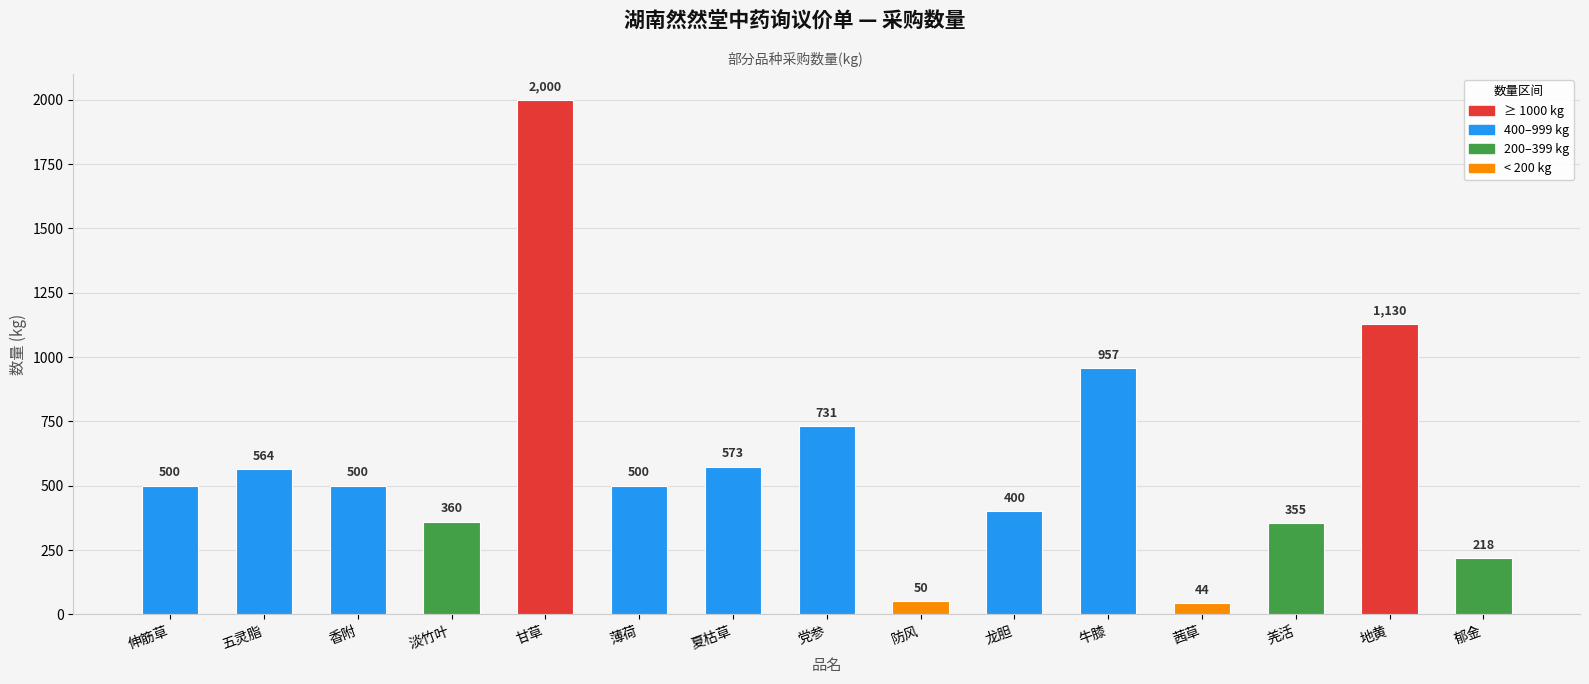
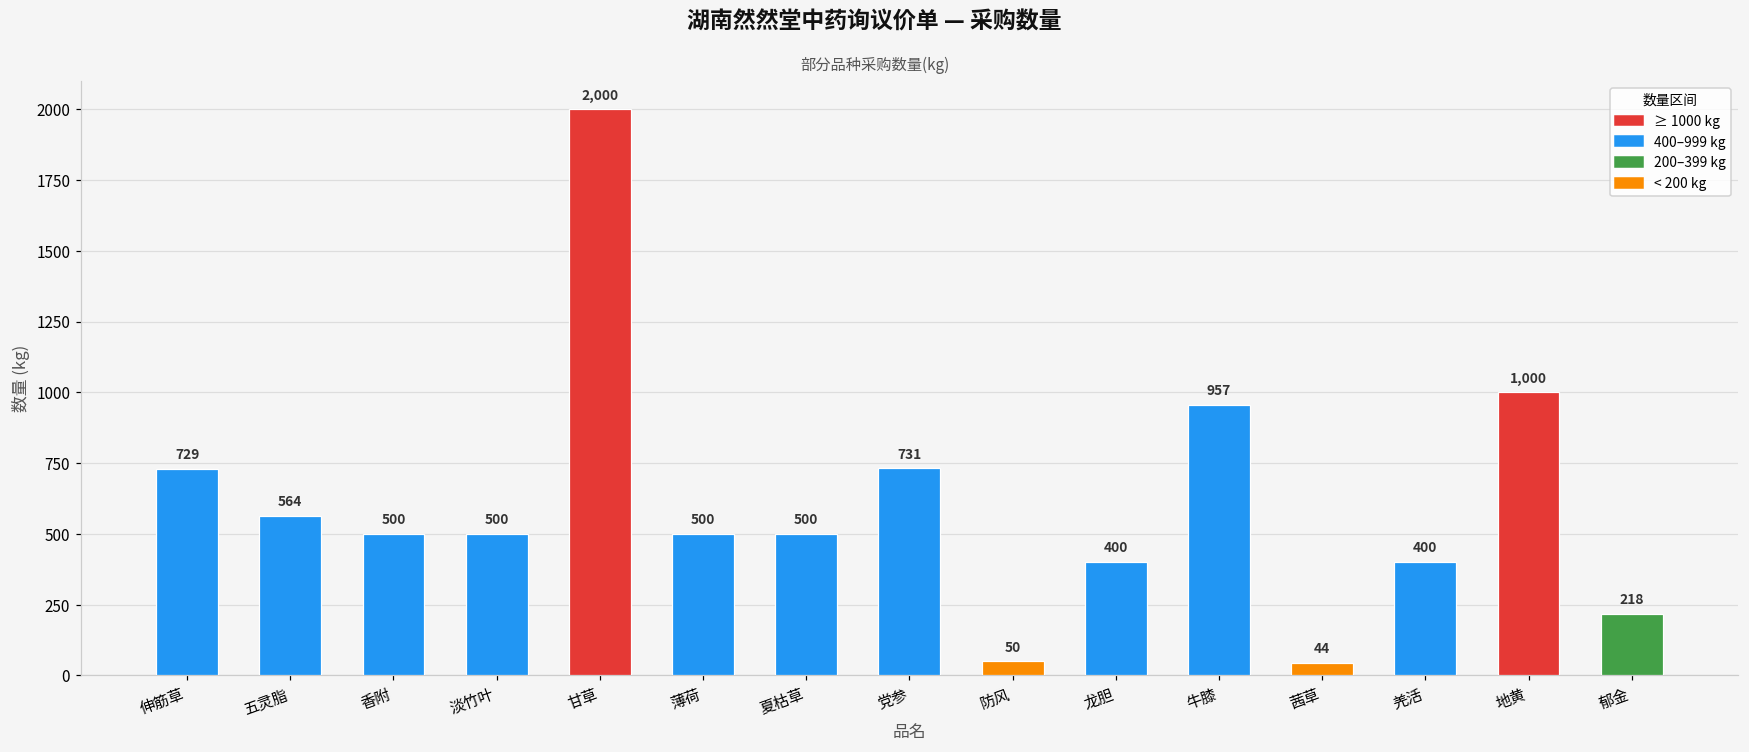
伸筋草: 500 -> 729
淡竹叶: 360 -> 500
夏枯草: 573 -> 500
羌活: 355 -> 400
地黄: 1,130 -> 1,000
